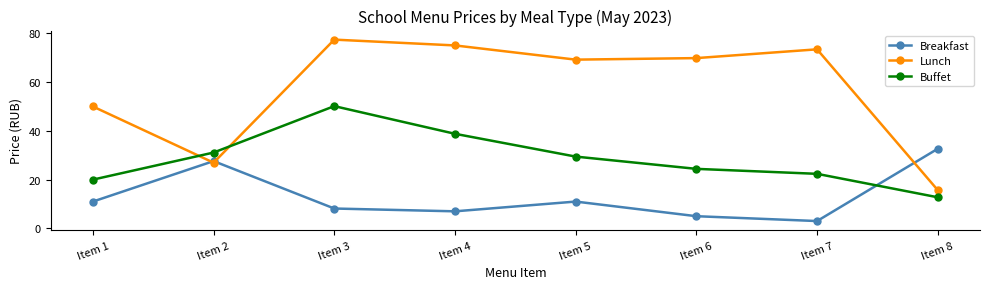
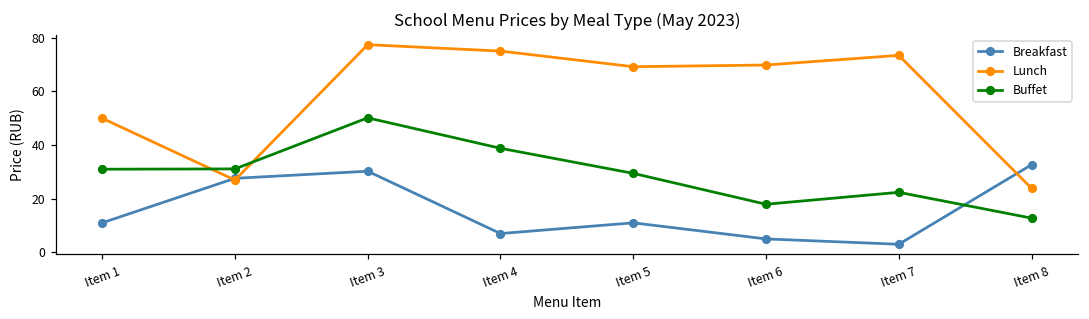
Buffet, Item 1: 20 -> 31
Breakfast, Item 3: 8 -> 30
Buffet, Item 6: 24 -> 18
Lunch, Item 8: 16 -> 24
